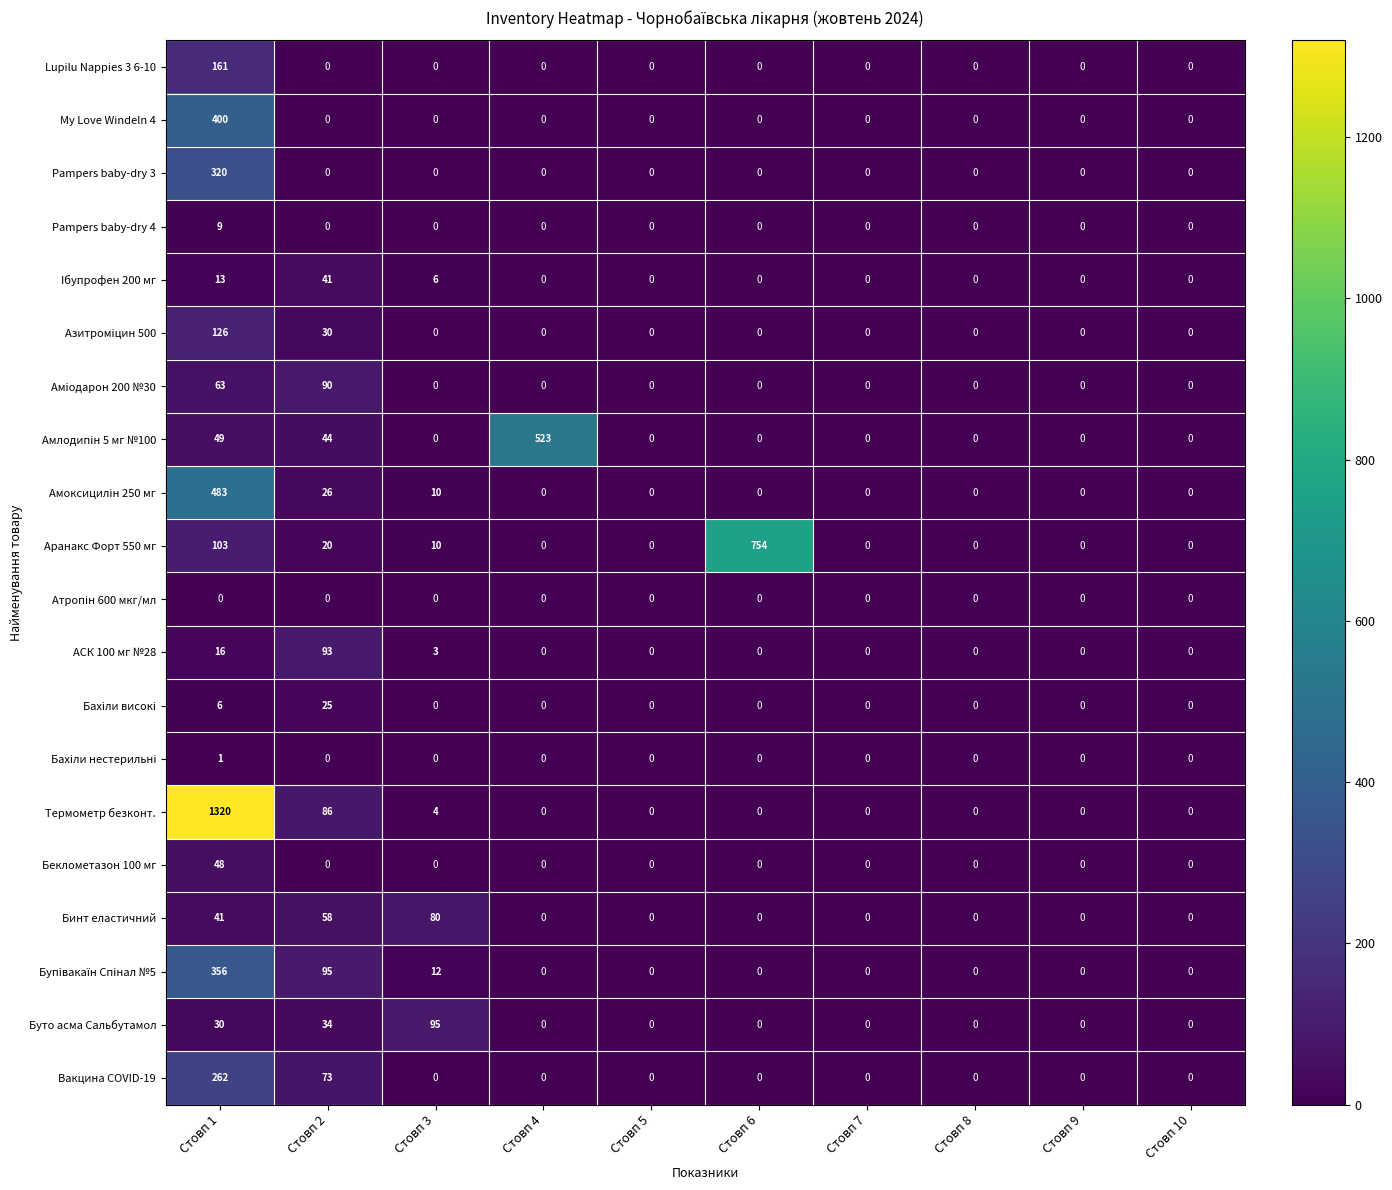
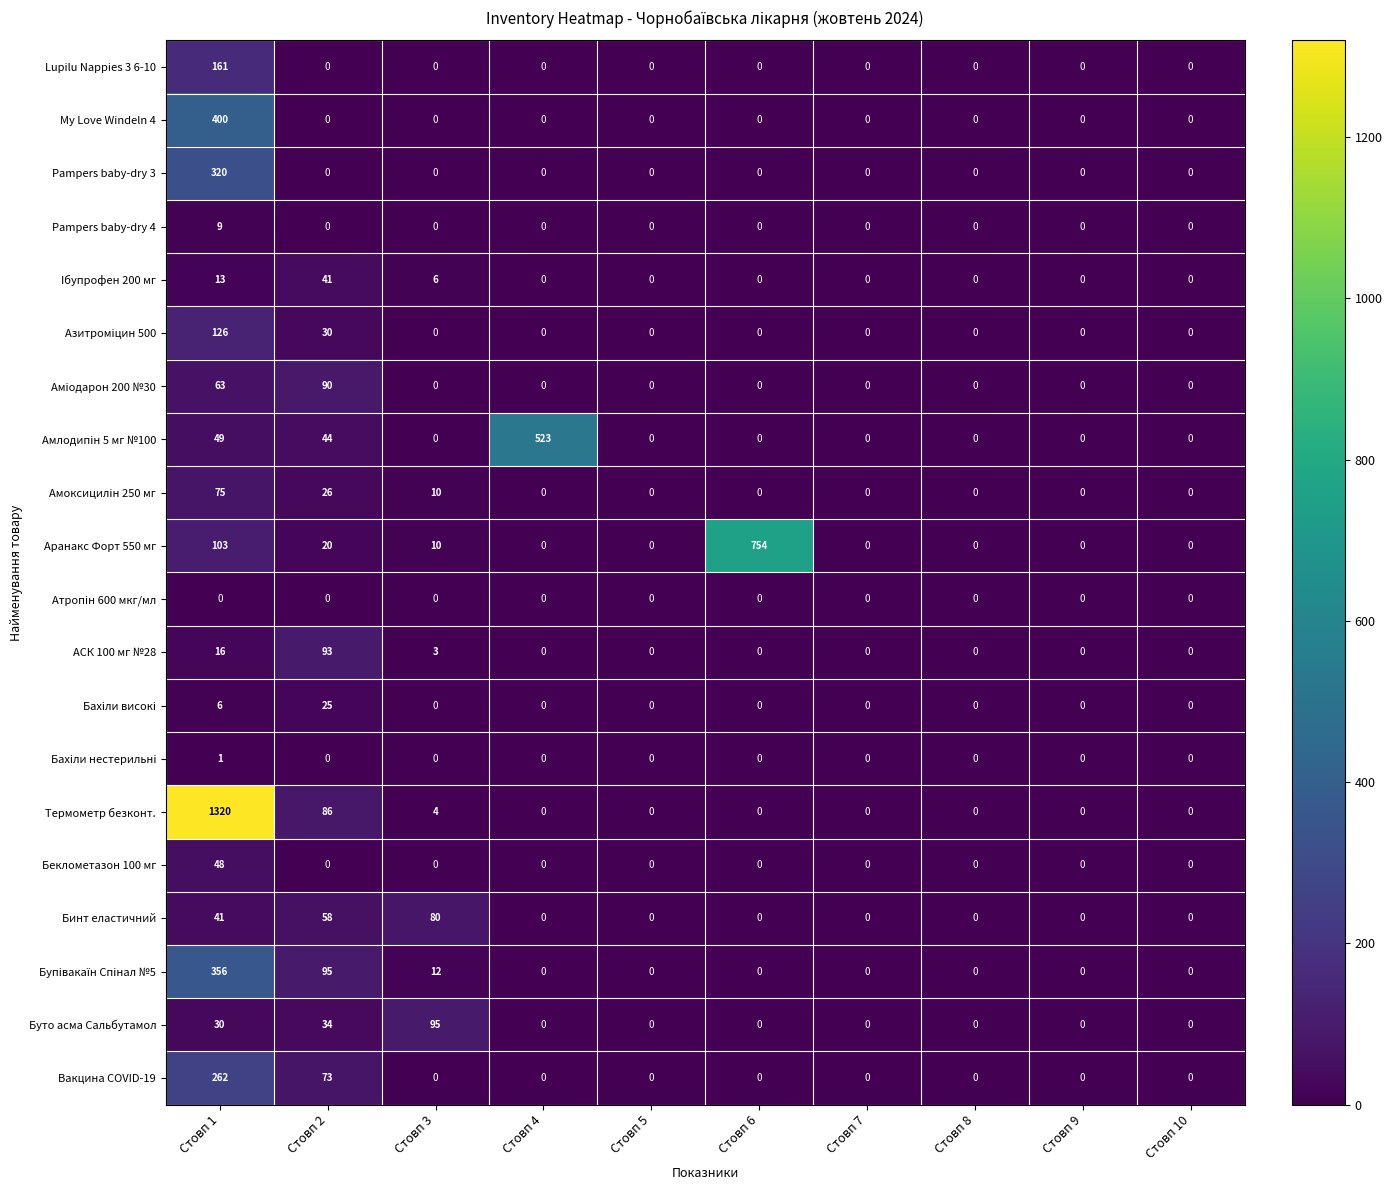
Амоксицилін 250 мг, Стовп 1: 483 -> 75
